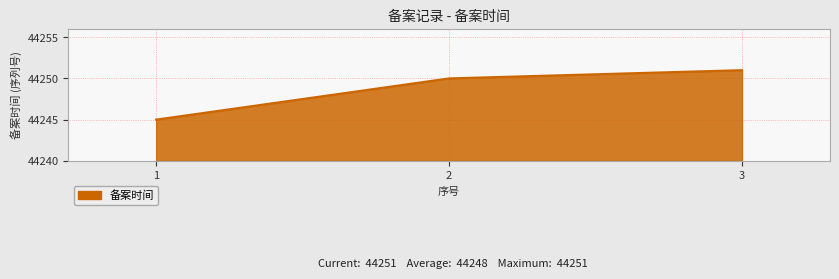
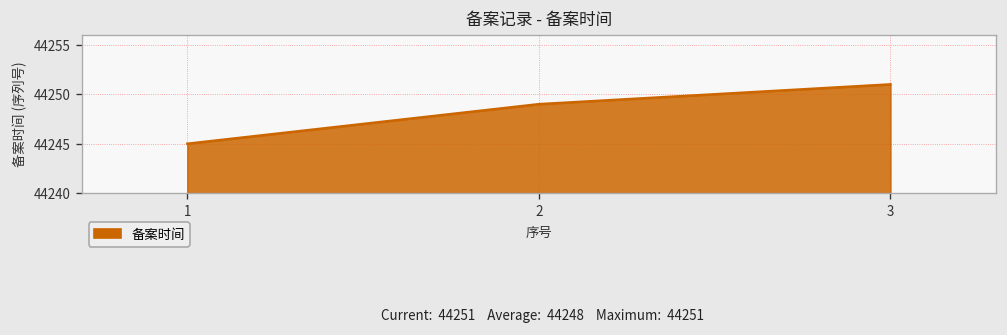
2: 44250 -> 44249
